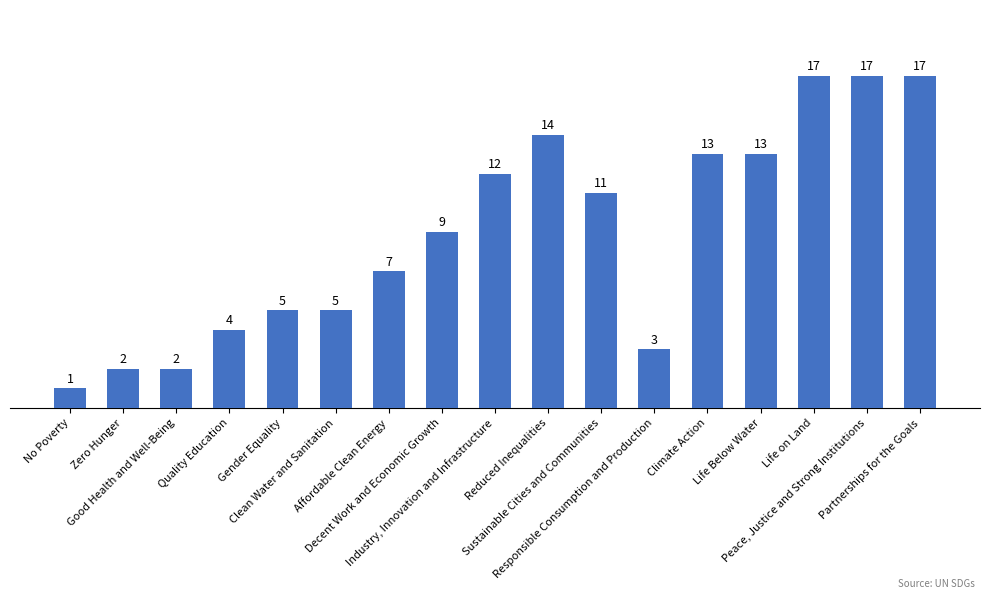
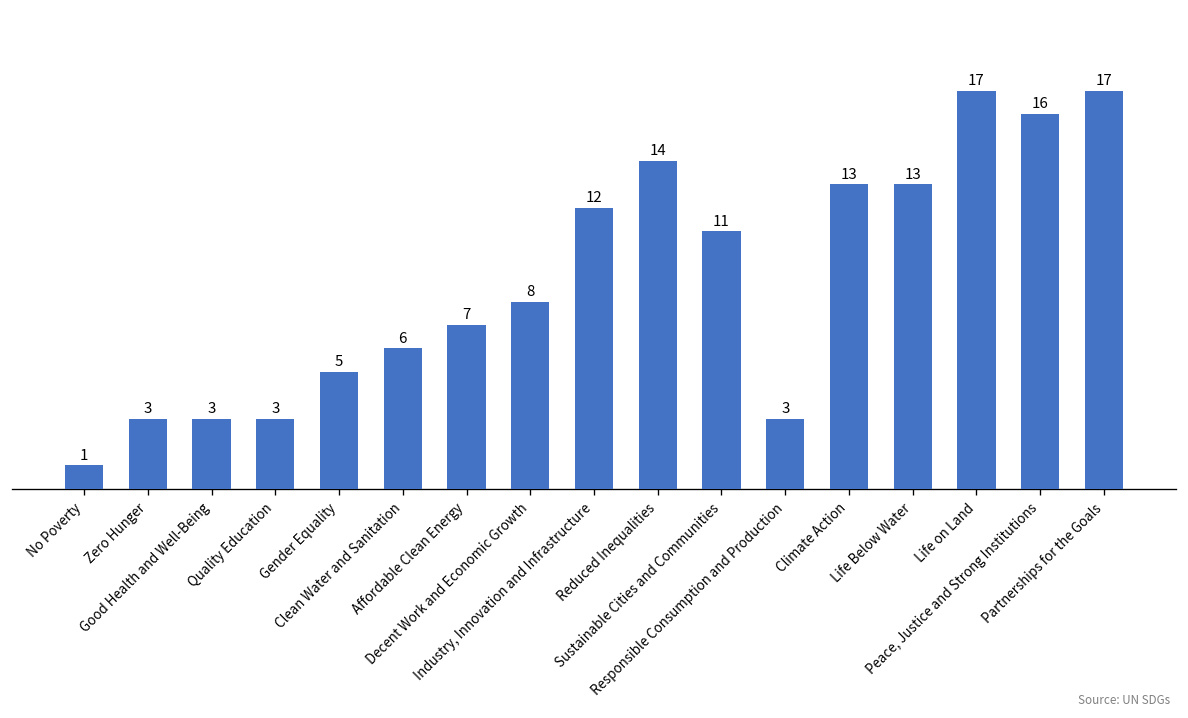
Zero Hunger: 2 -> 3
Good Health and Well-Being: 2 -> 3
Quality Education: 4 -> 3
Clean Water and Sanitation: 5 -> 6
Decent Work and Economic Growth: 9 -> 8
Peace, Justice and Strong Institutions: 17 -> 16
